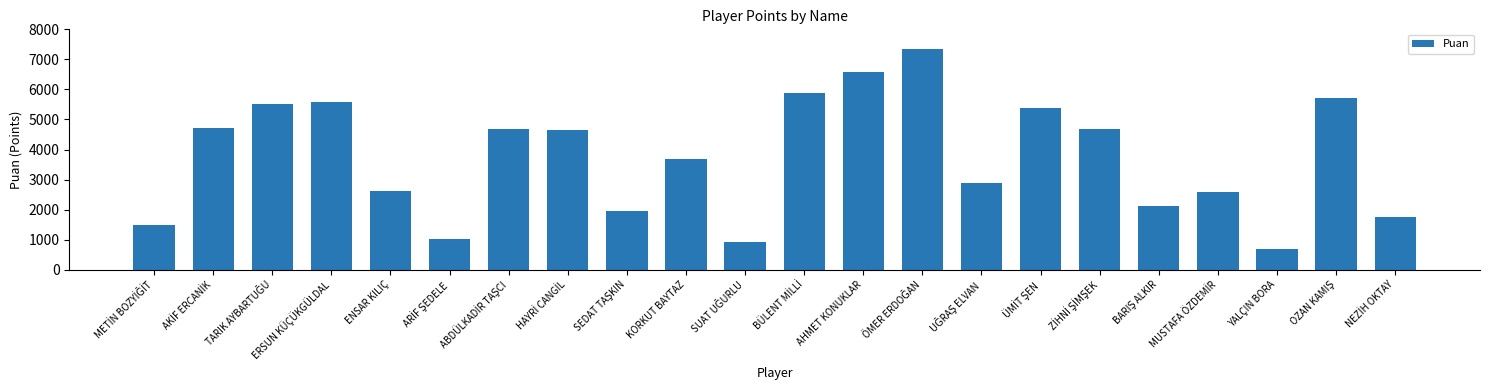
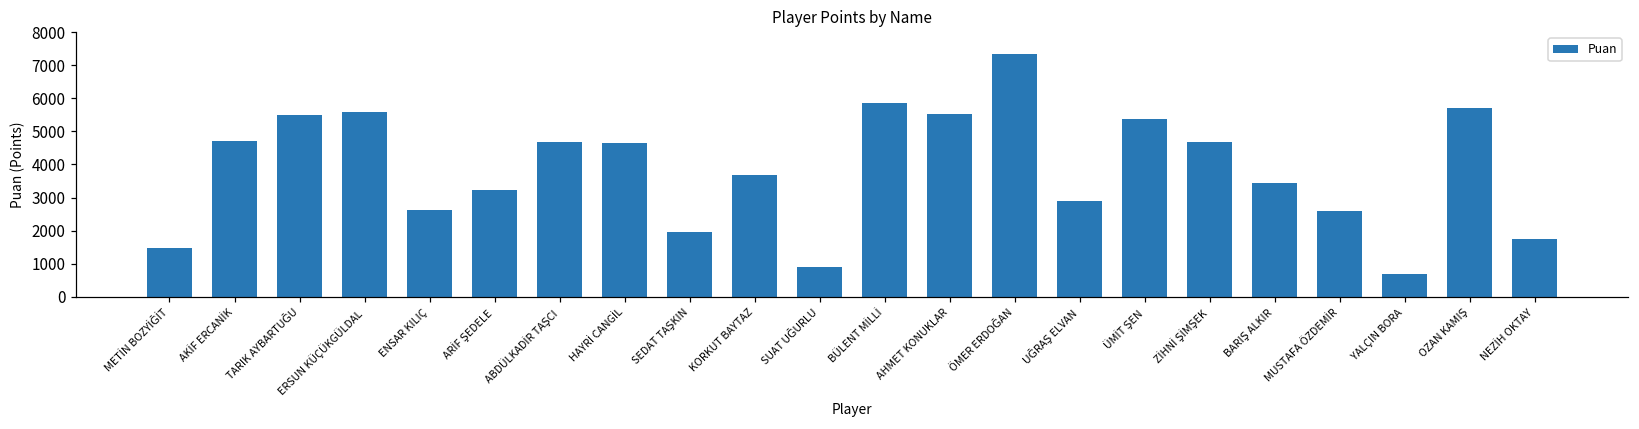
ARİF ŞEDELE: 1000 -> 3200
AHMET KONUKLAR: 6600 -> 5500
BARIŞ ALKIR: 2100 -> 3400
